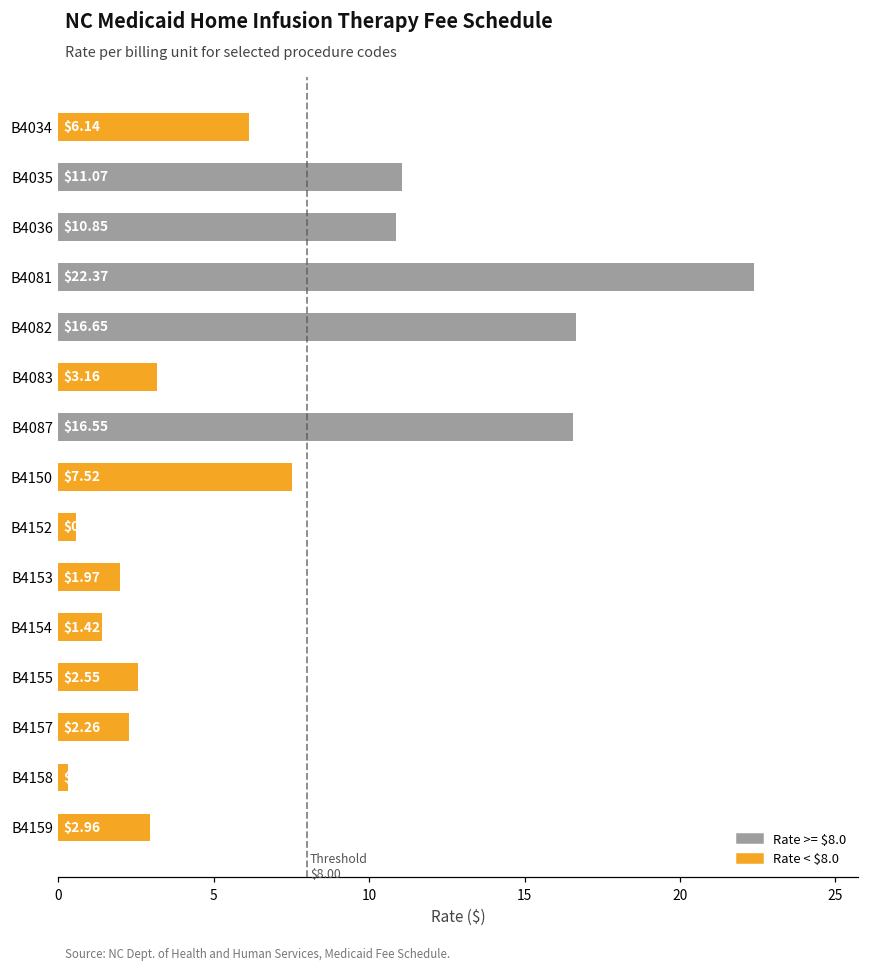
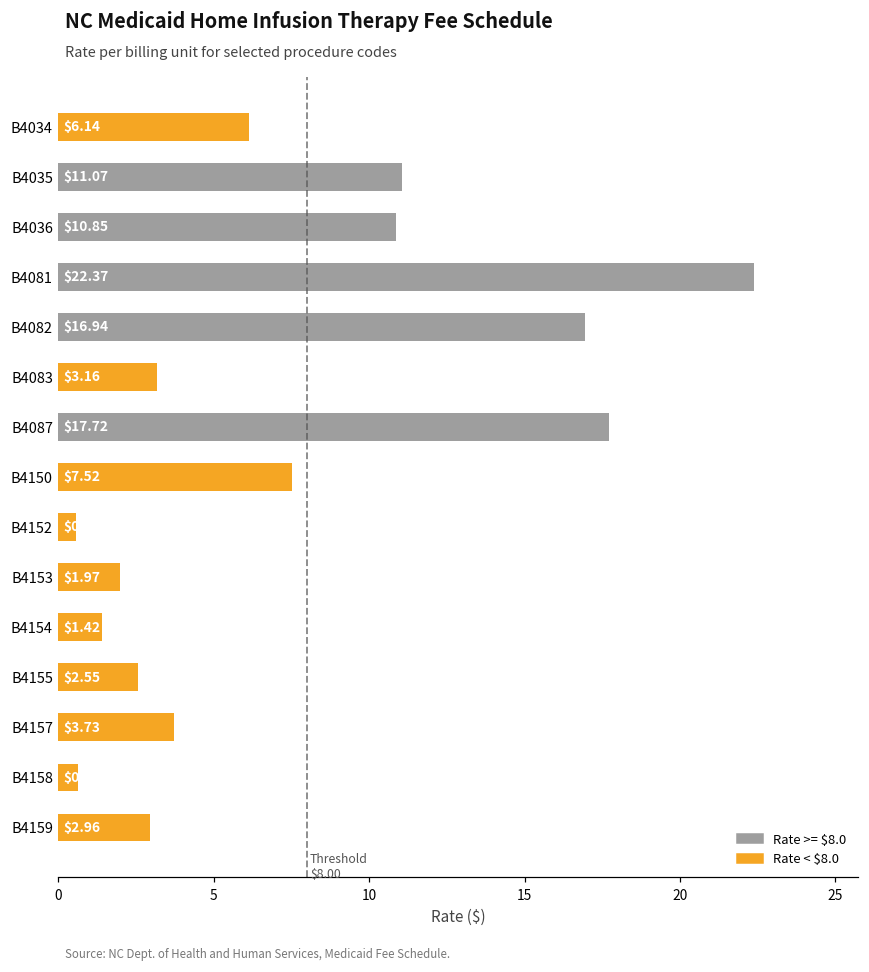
B4082: $16.65 -> $16.94
B4087: $16.55 -> $17.72
B4157: $2.26 -> $3.73
B4158: 0.3 -> 0.6
